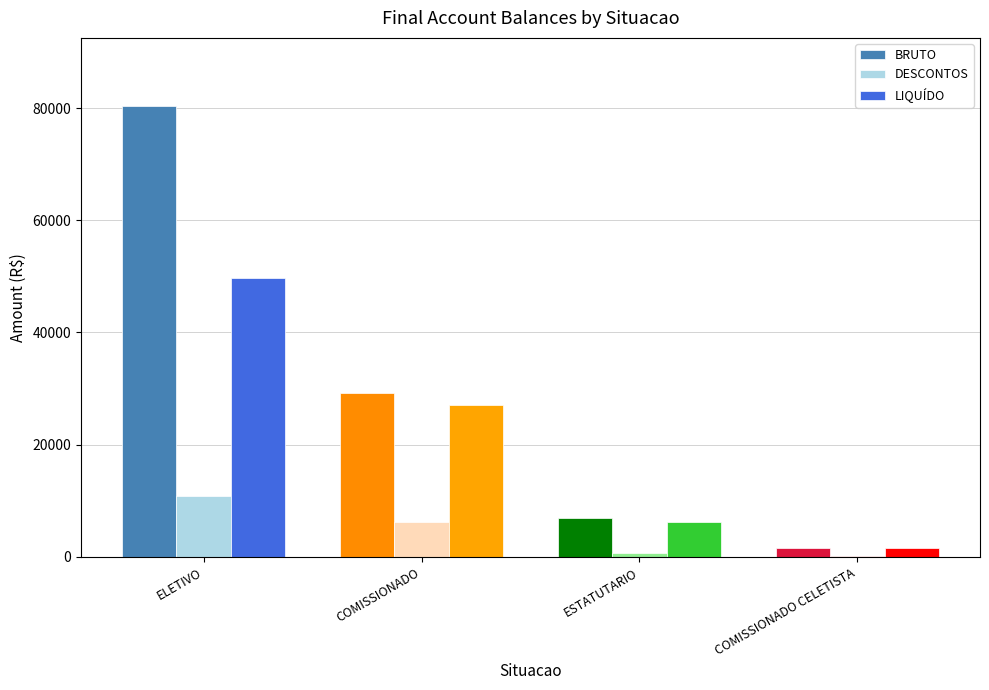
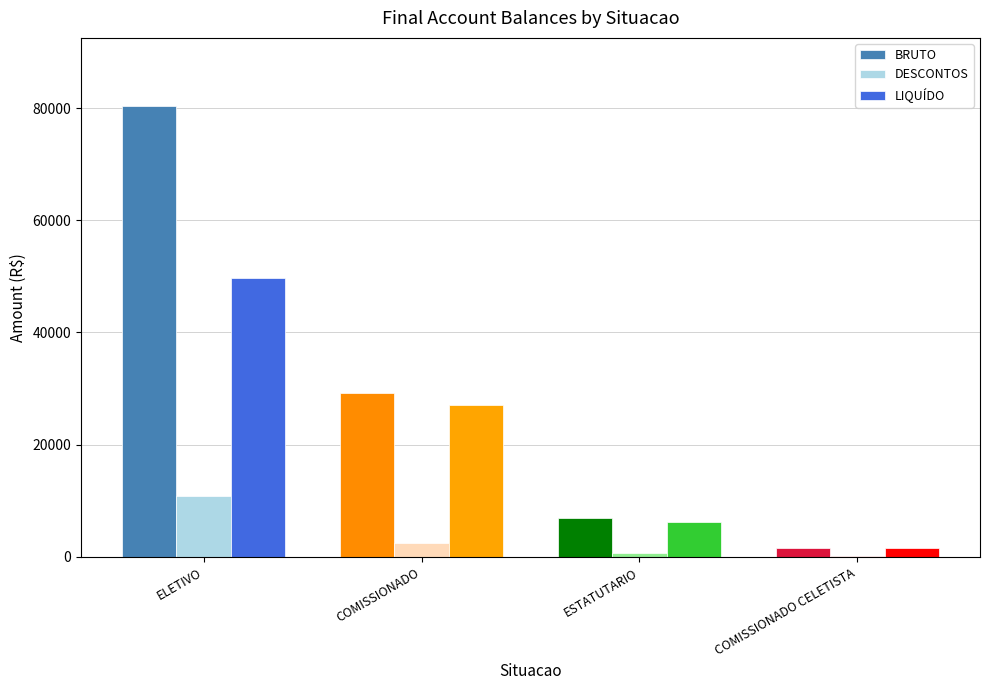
DESCONTOS, COMISSIONADO: 6000 -> 2000
